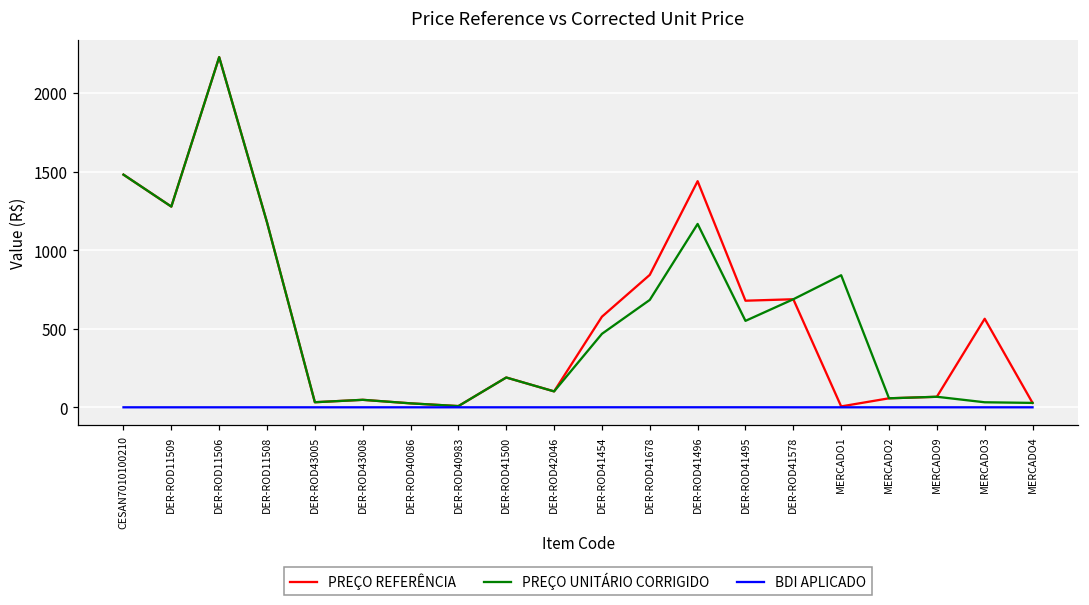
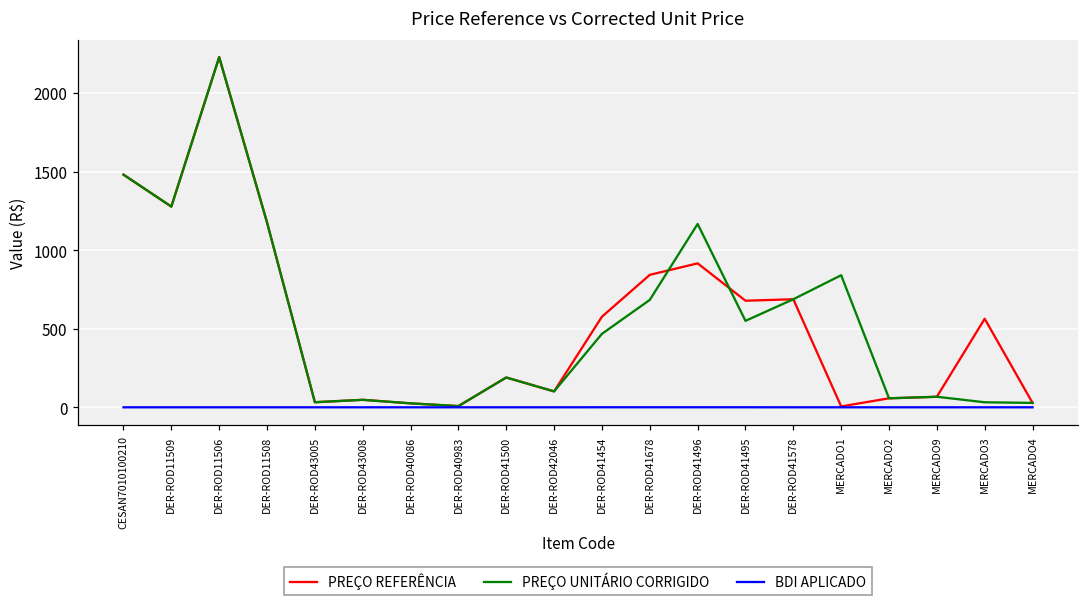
PREÇO REFERÊNCIA, DER-ROD41496: 1440 -> 920
